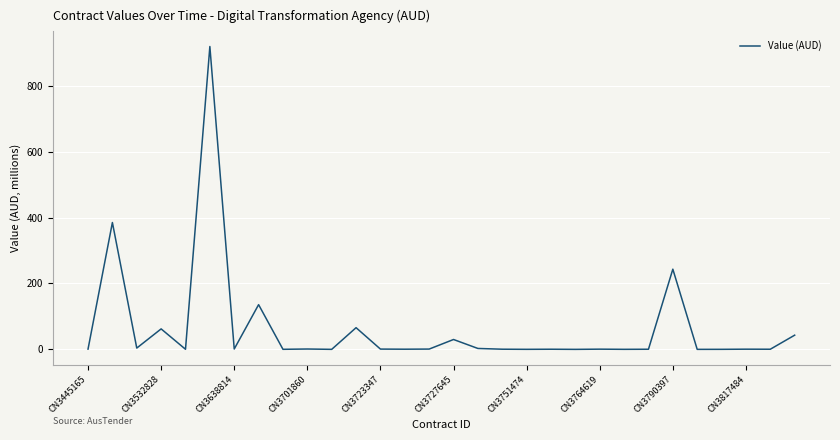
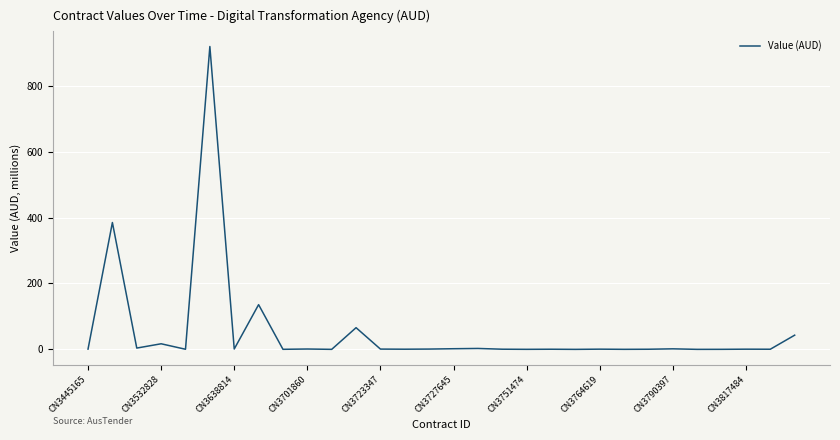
CN3532828: 60 -> 20
CN3727645: 30 -> 0
CN3790397: 240 -> 0
